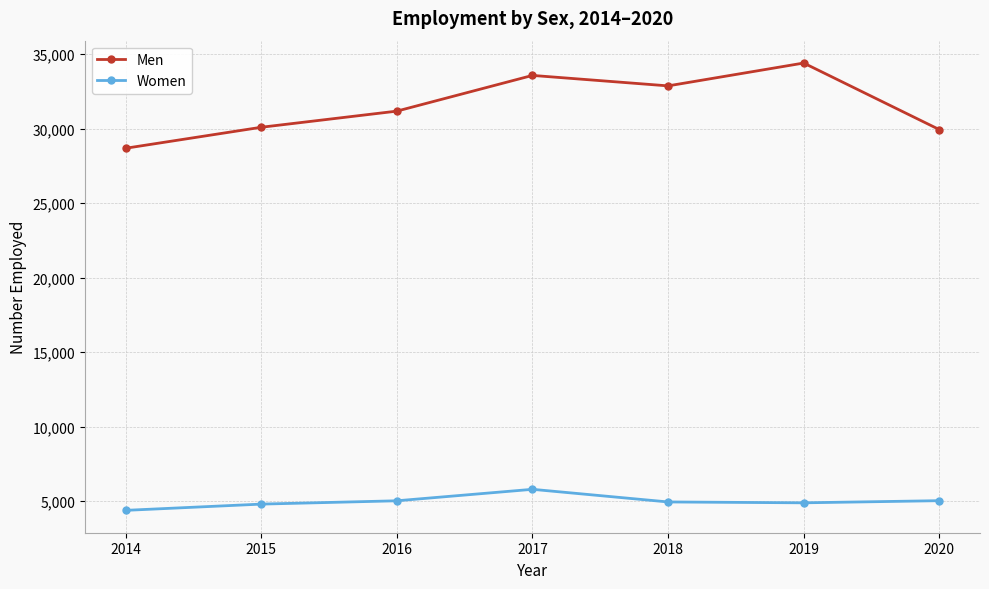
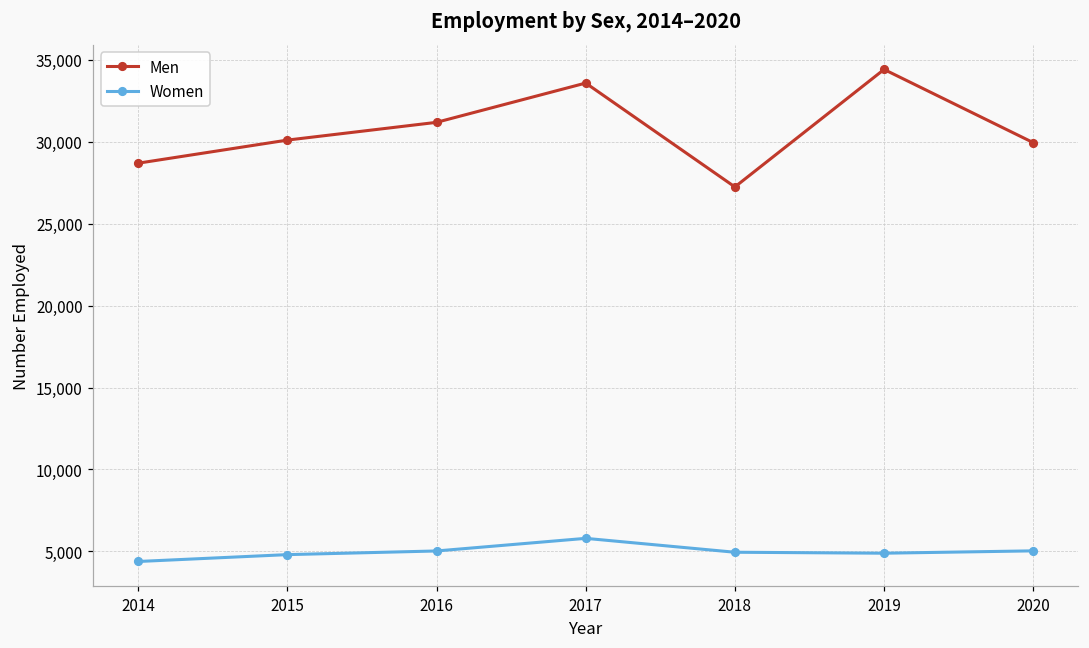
Men, 2018: 32,900 -> 27,200
